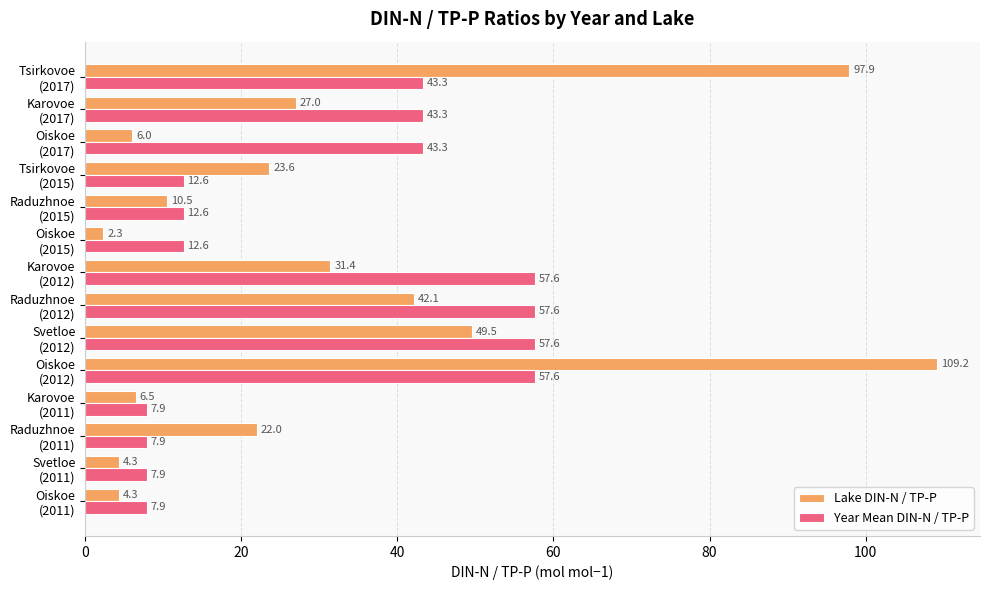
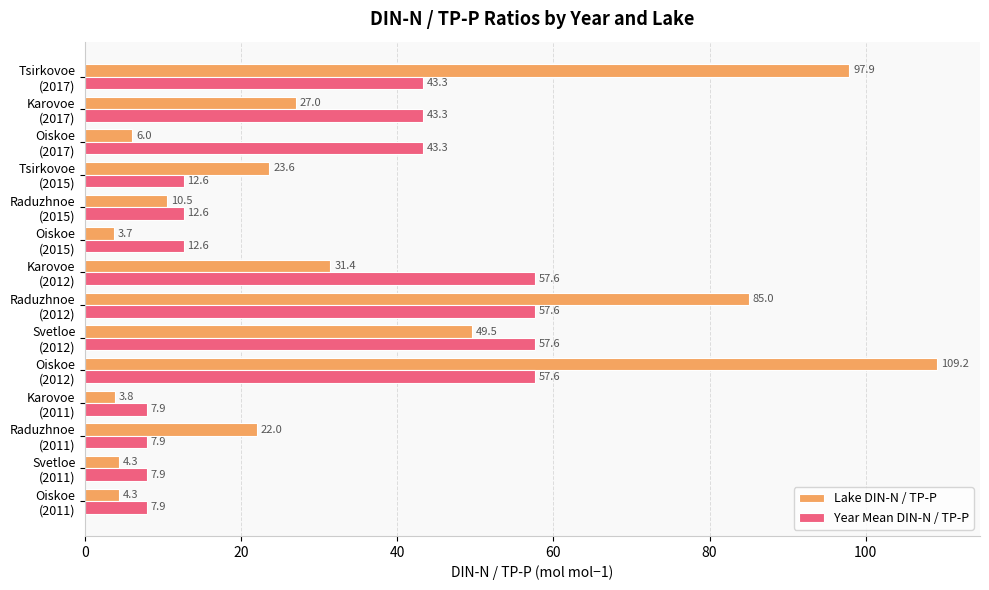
Lake DIN-N / TP-P, Oiskoe (2015): 2.3 -> 3.7
Lake DIN-N / TP-P, Raduzhnoe (2012): 42.1 -> 85.0
Lake DIN-N / TP-P, Karovoe (2011): 6.5 -> 3.8
